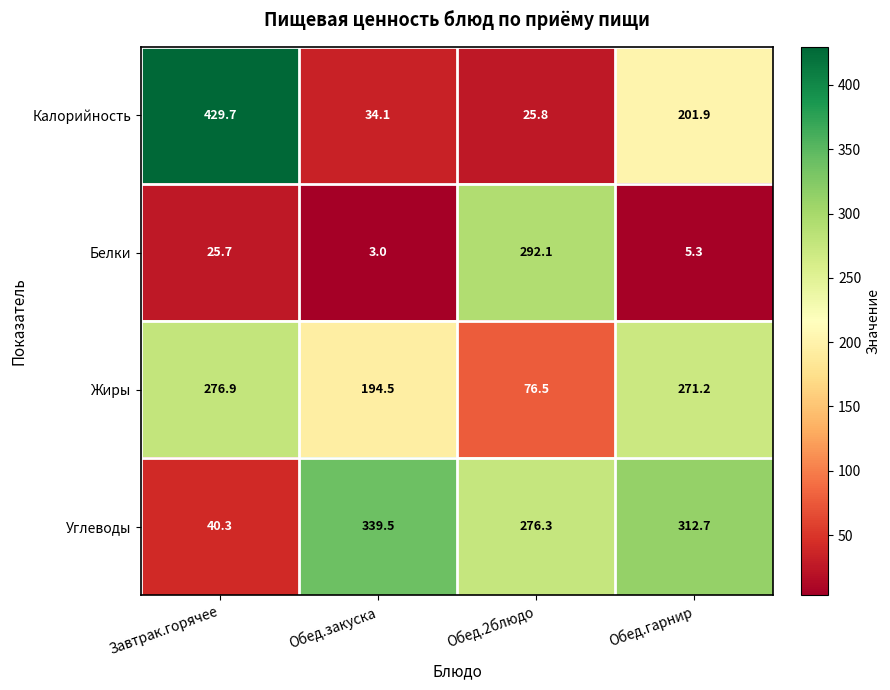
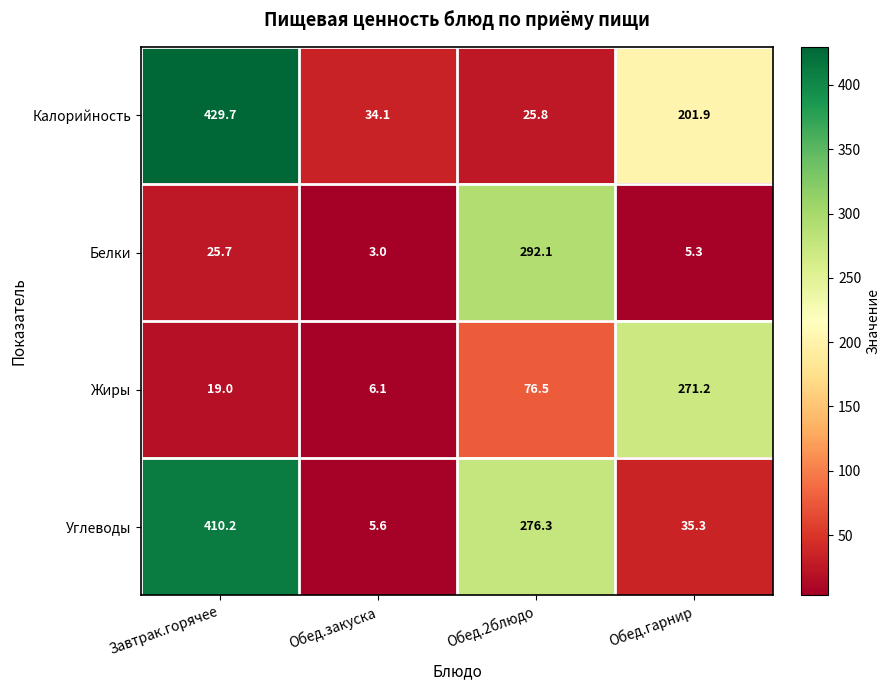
Жиры, Завтрак.горячее: 276.9 -> 19.0
Жиры, Обед.закуска: 194.5 -> 6.1
Углеводы, Завтрак.горячее: 40.3 -> 410.2
Углеводы, Обед.закуска: 339.5 -> 5.6
Углеводы, Обед.гарнир: 312.7 -> 35.3
